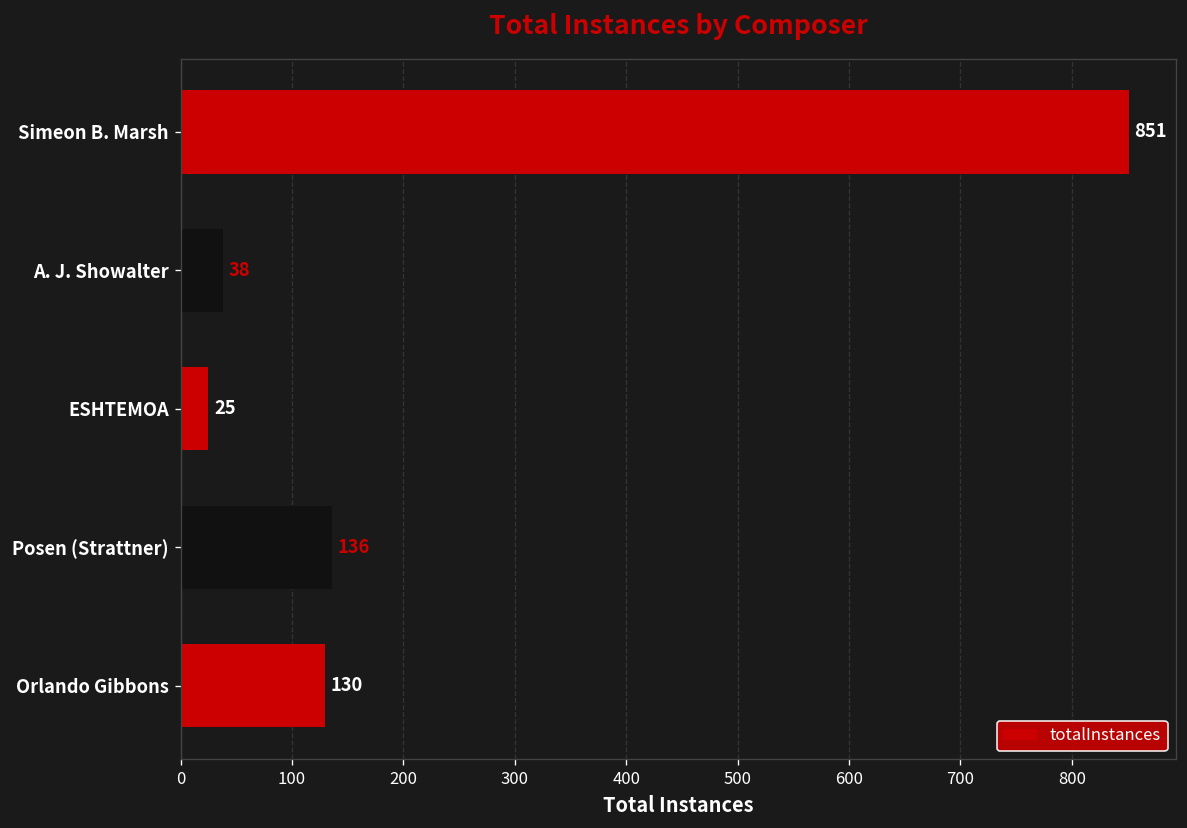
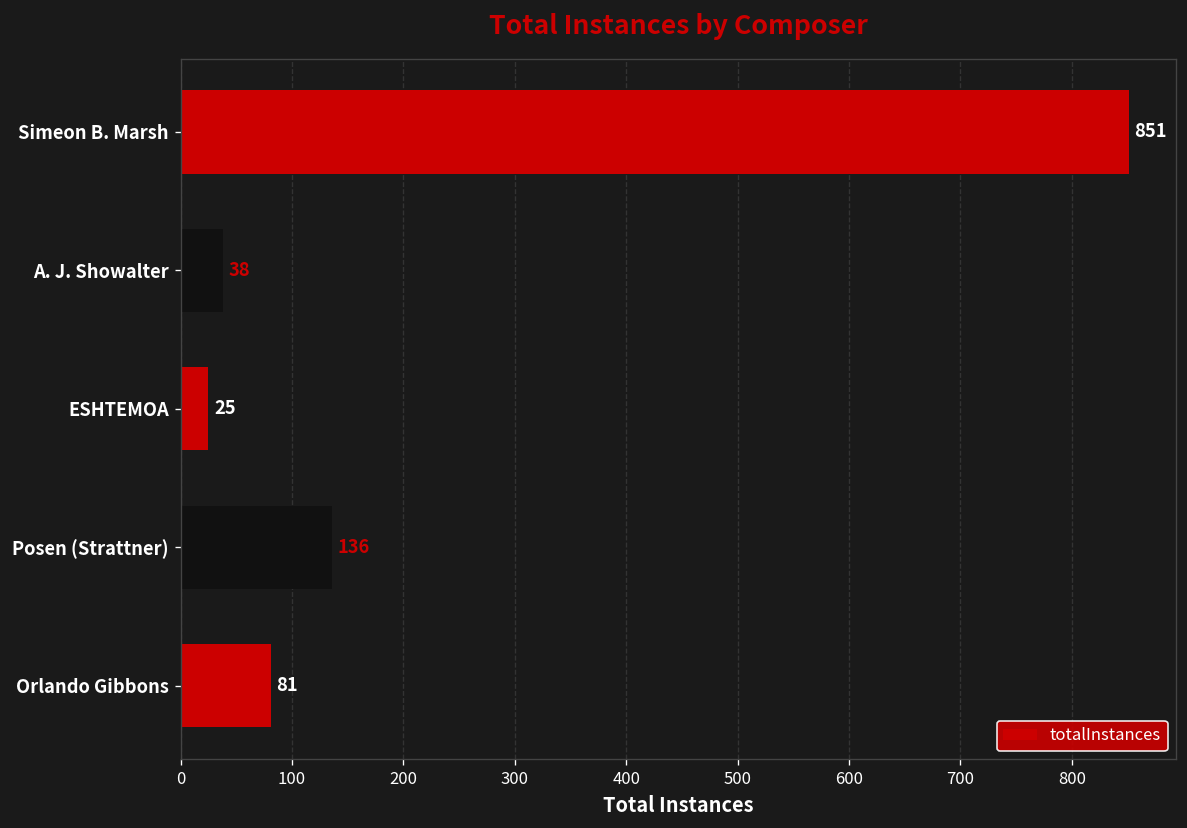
Orlando Gibbons: 130 -> 81
